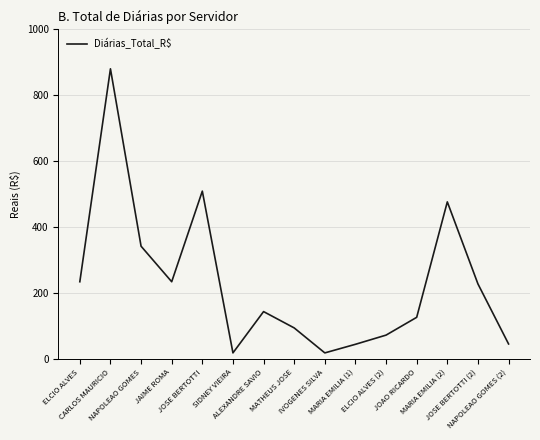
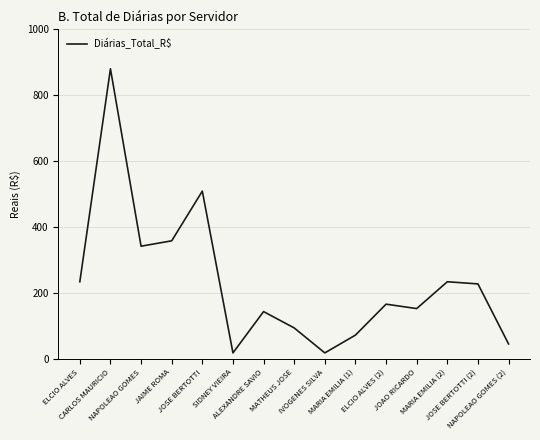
JAIME ROMA: 230 -> 360
MARIA EMILIA (1): 40 -> 70
ELCIO ALVES (2): 70 -> 170
JOAO RICARDO: 130 -> 150
MARIA EMILIA (2): 480 -> 230
